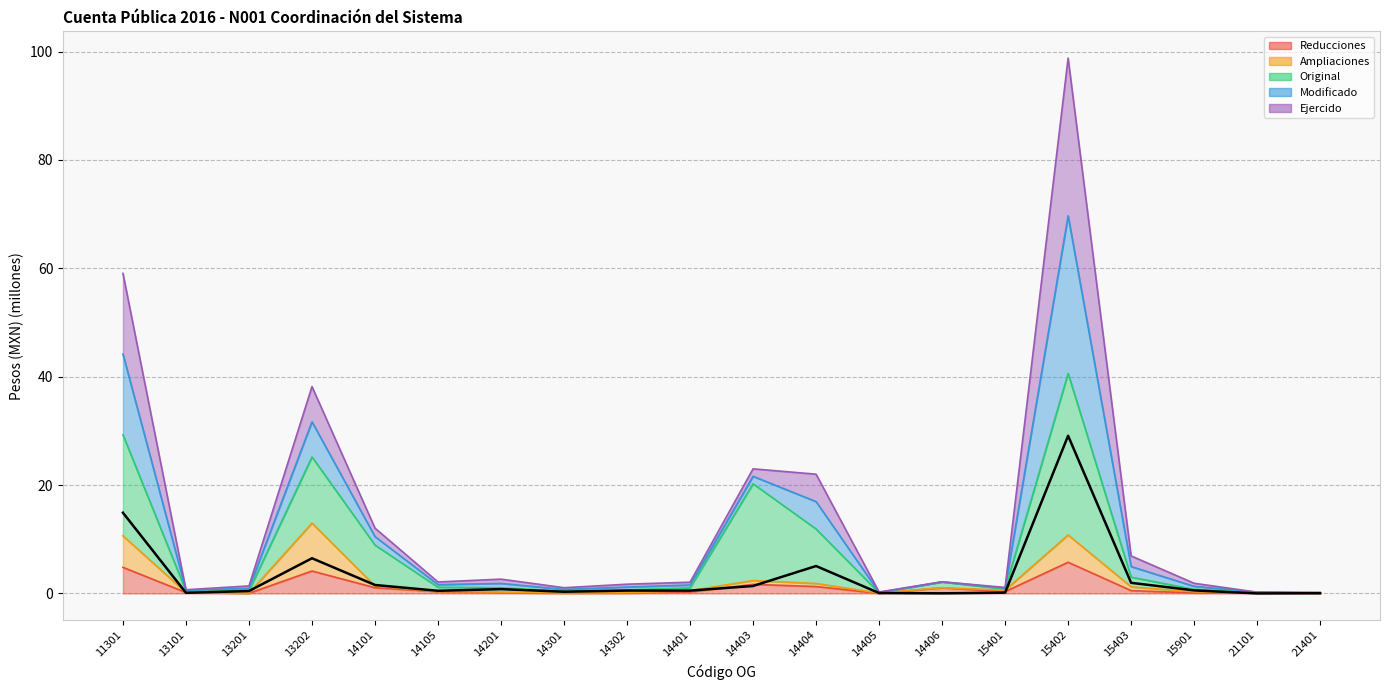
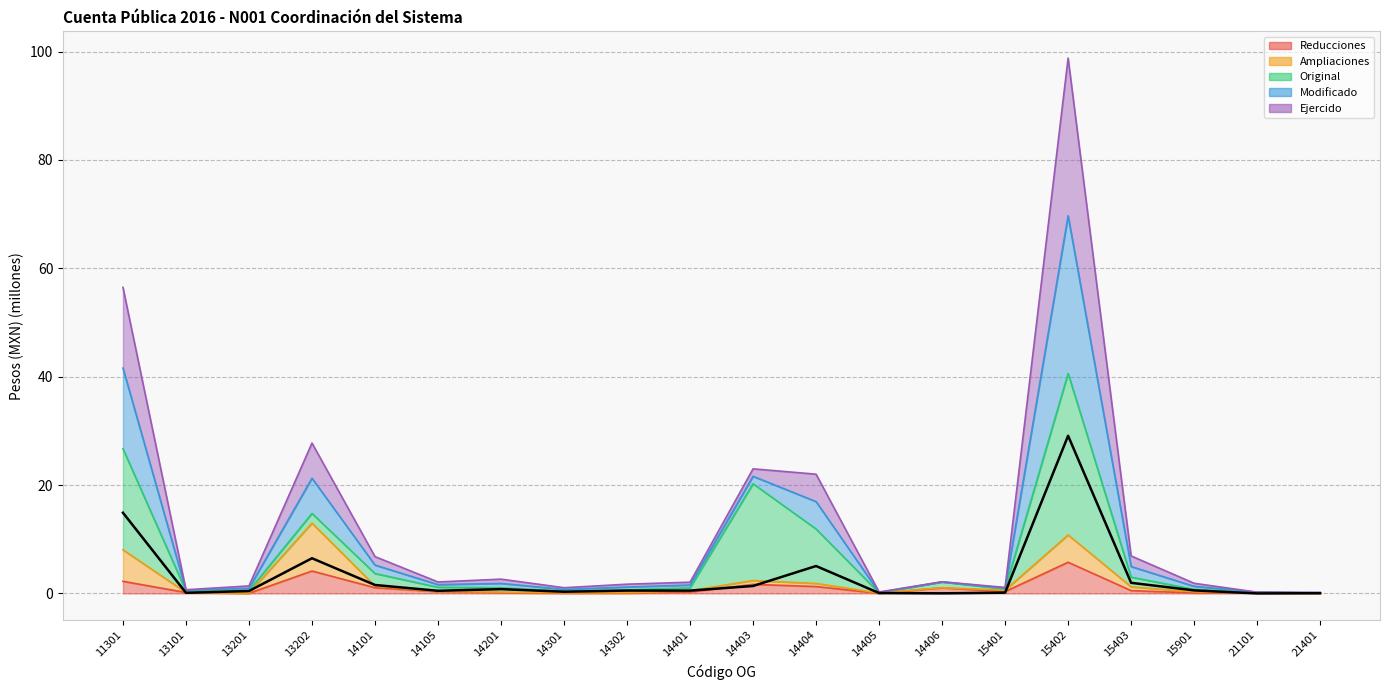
Reducciones, 11301: 5 -> 2
Original, 13202: 12 -> 2
Original, 14101: 8 -> 2
